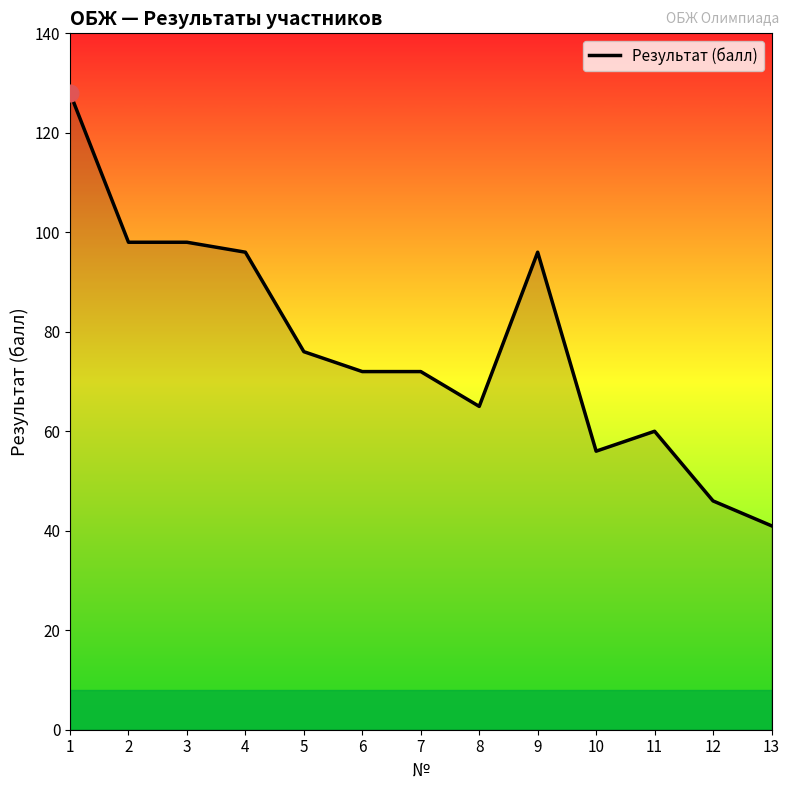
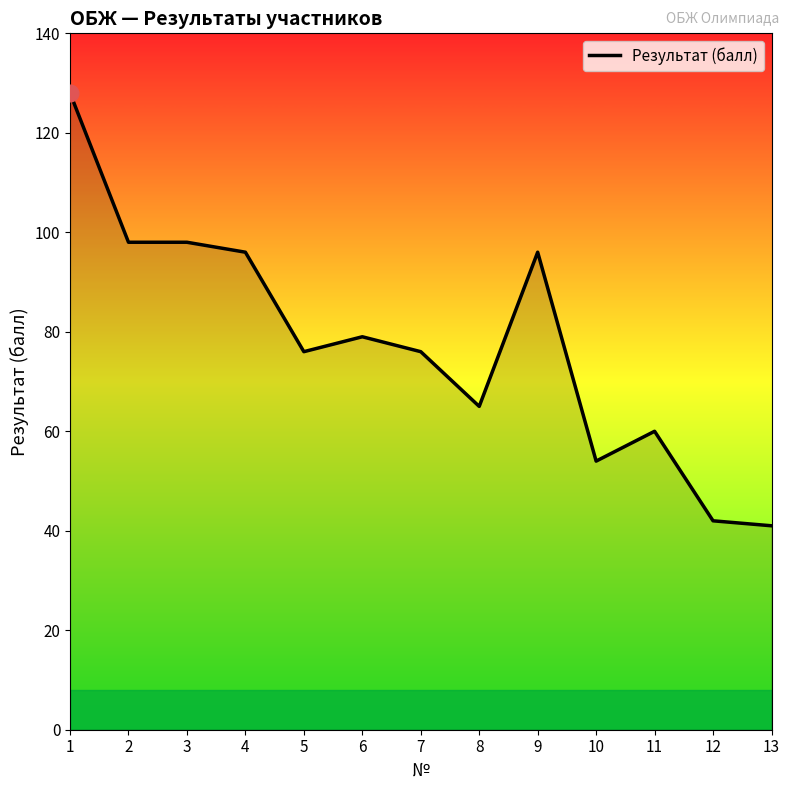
Результат (балл), 6: 72 -> 79
Результат (балл), 7: 72 -> 76
Результат (балл), 10: 56 -> 54
Результат (балл), 12: 46 -> 42
